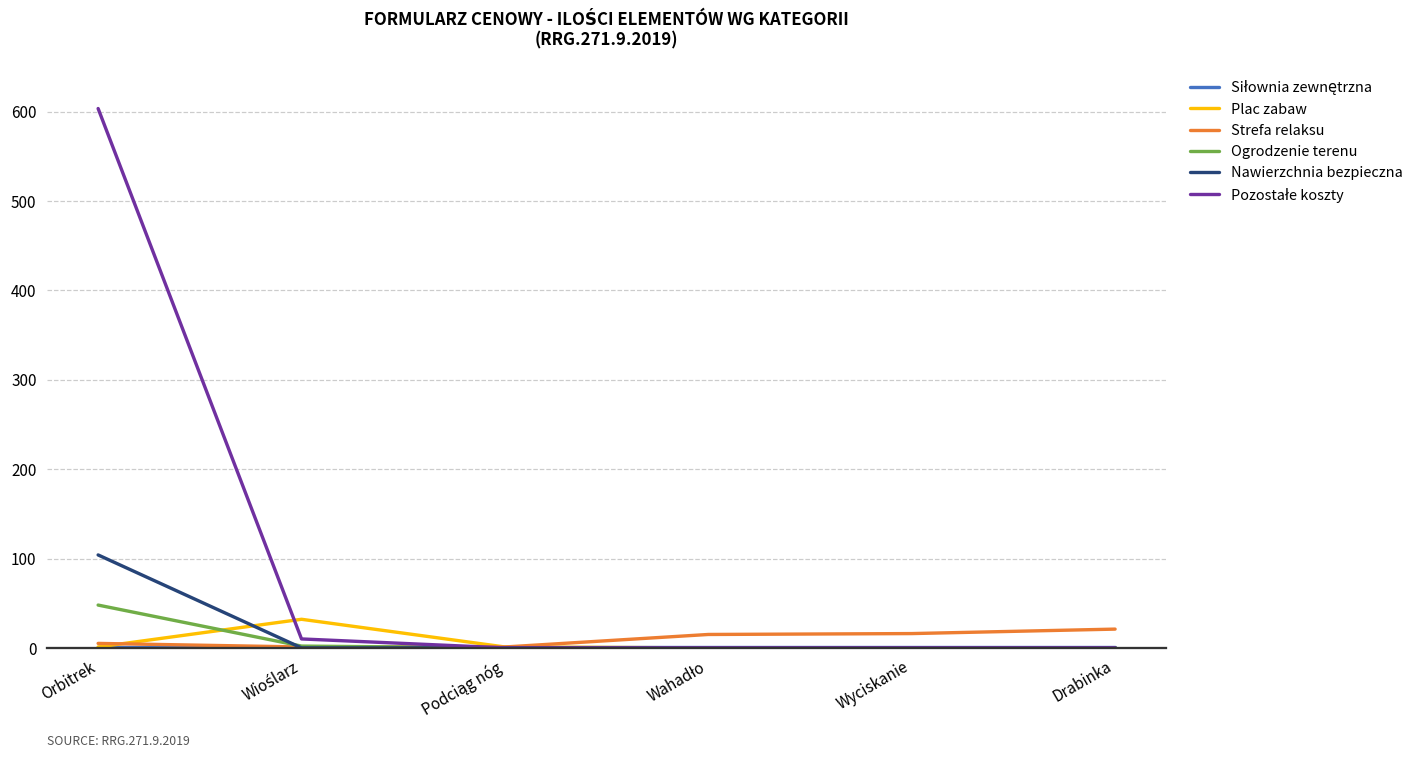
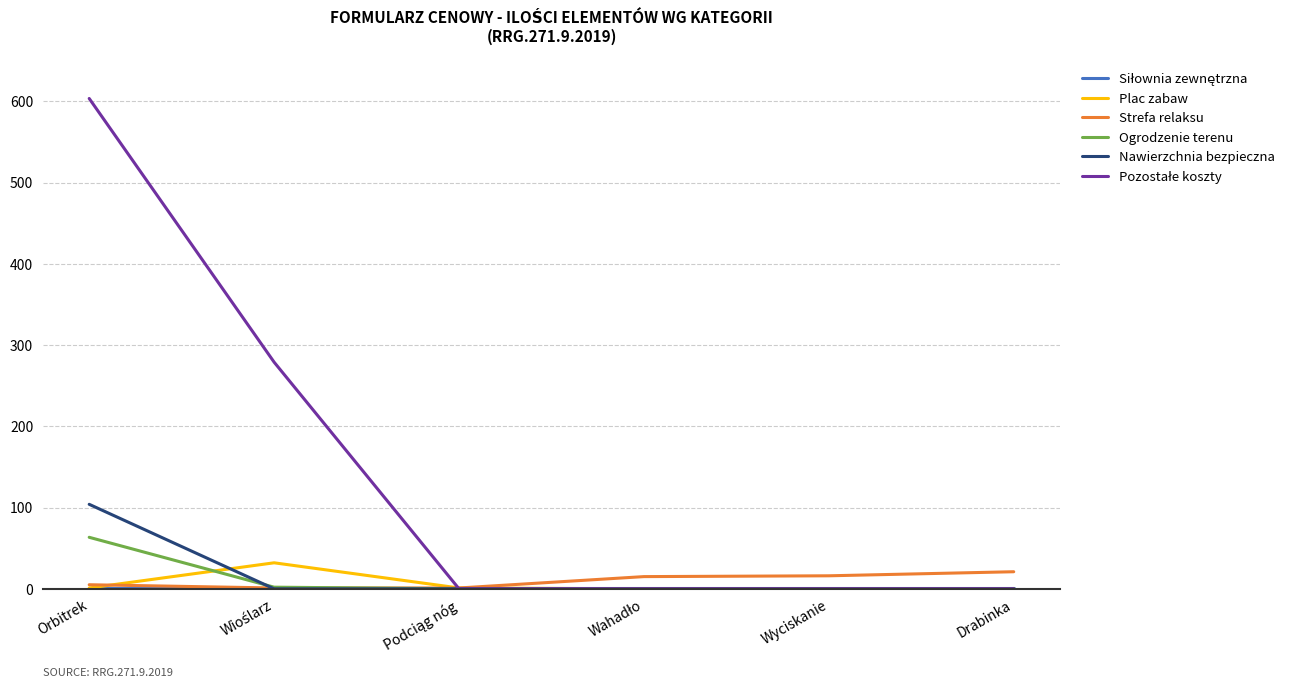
Ogrodzenie terenu, Orbitrek: 50 -> 60
Pozostałe koszty, Wioślarz: 10 -> 280
